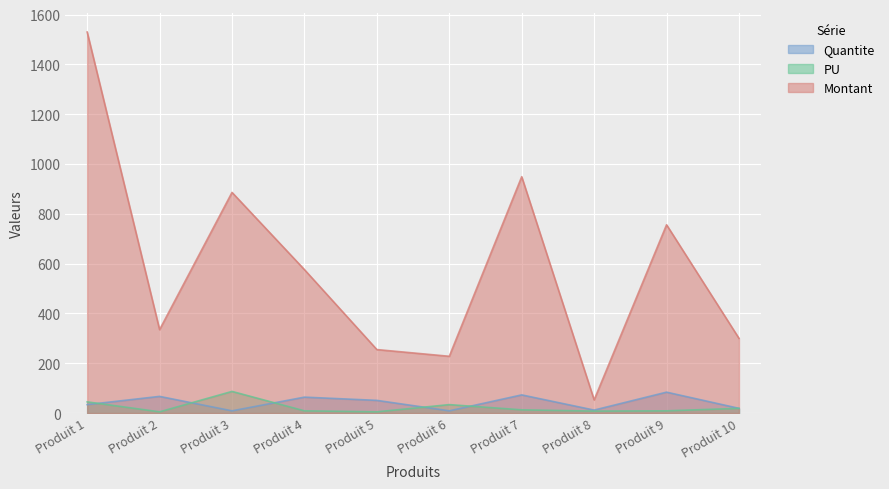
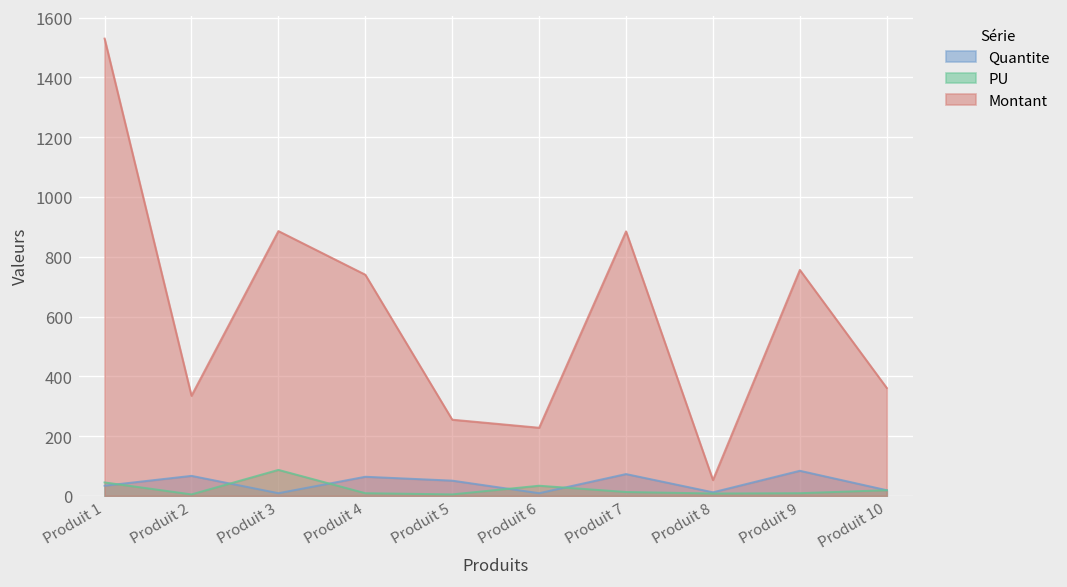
Montant, Produit 4: 580 -> 740
Montant, Produit 7: 950 -> 890
Montant, Produit 10: 300 -> 360
